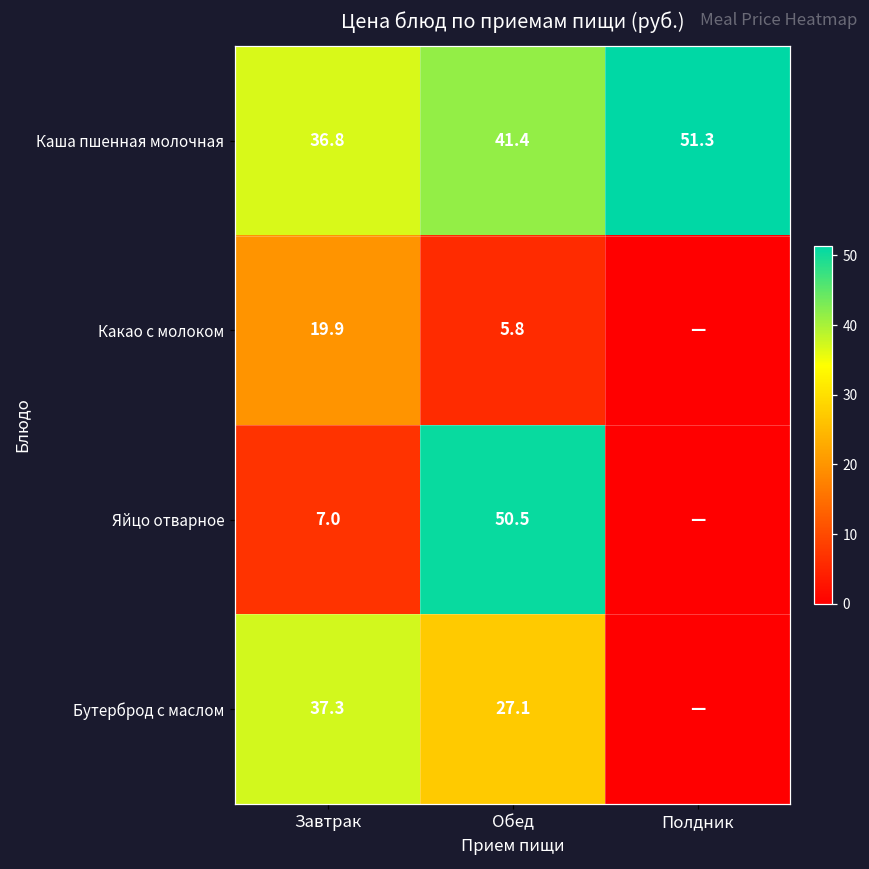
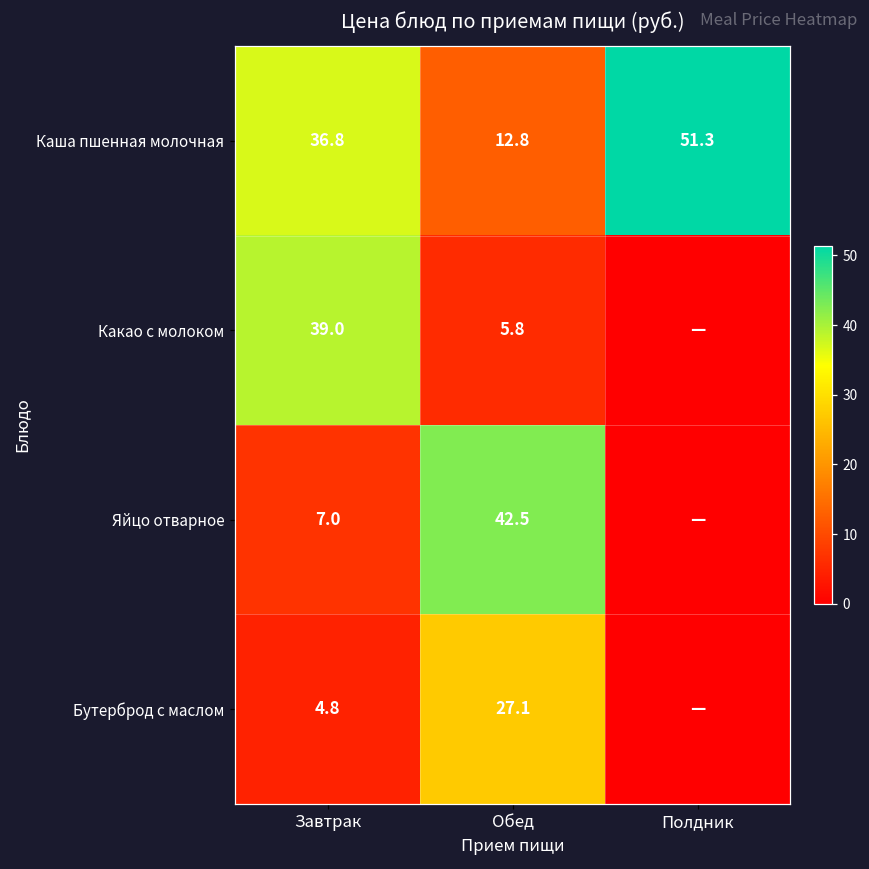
Каша пшенная молочная, Обед: 41.4 -> 12.8
Какао с молоком, Завтрак: 19.9 -> 39.0
Яйцо отварное, Обед: 50.5 -> 42.5
Бутерброд с маслом, Завтрак: 37.3 -> 4.8
